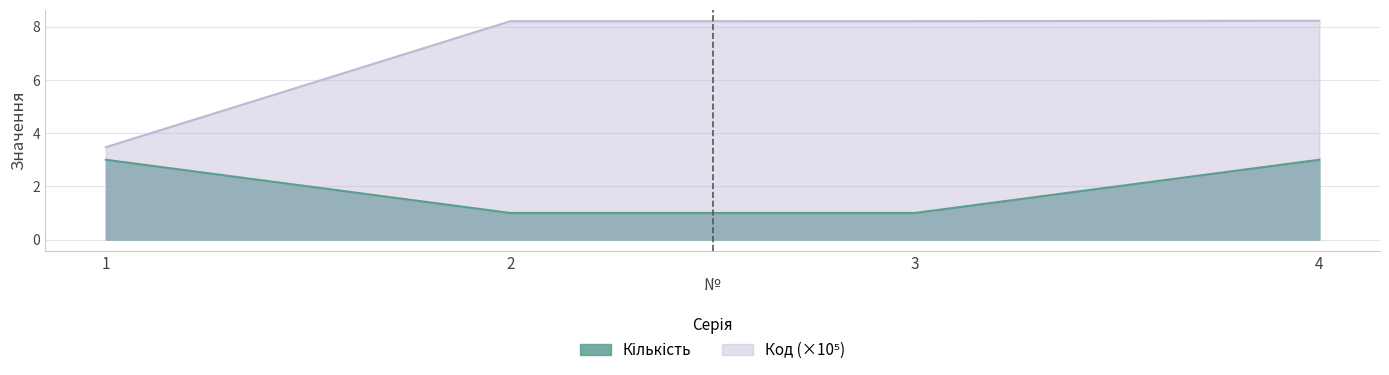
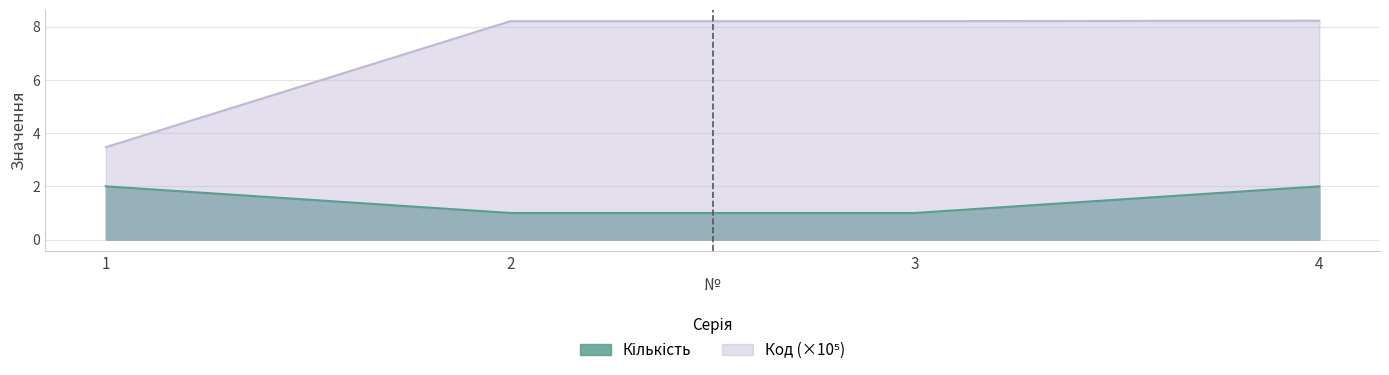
Кількість, 1: 3 -> 2
Кількість, 4: 3 -> 2
